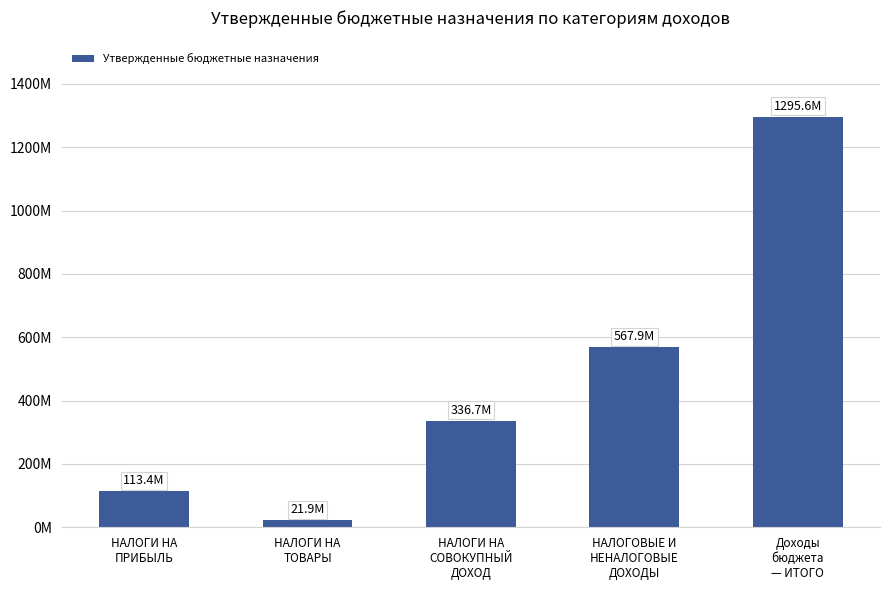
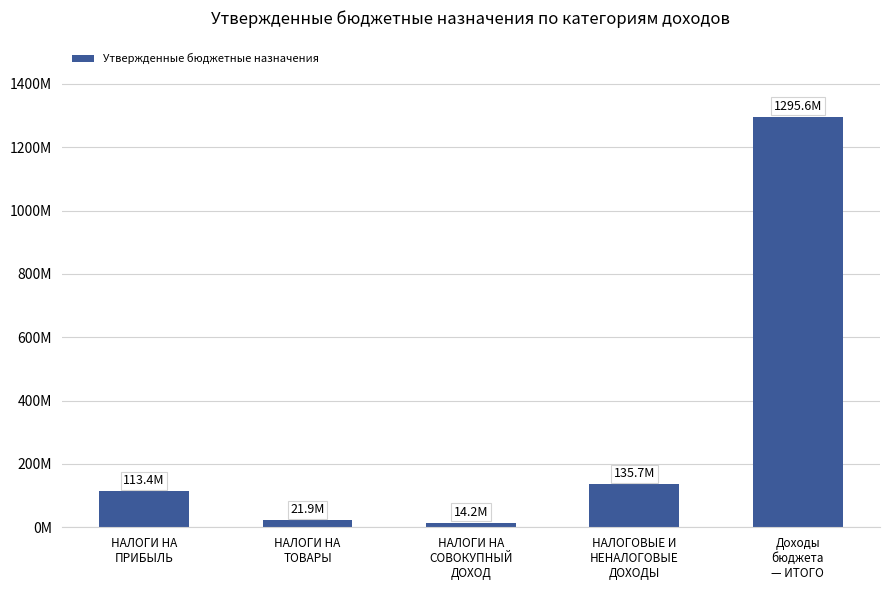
НАЛОГИ НА СОВОКУПНЫЙ ДОХОД: 336.7M -> 14.2M
НАЛОГОВЫЕ И НЕНАЛОГОВЫЕ ДОХОДЫ: 567.9M -> 135.7M
